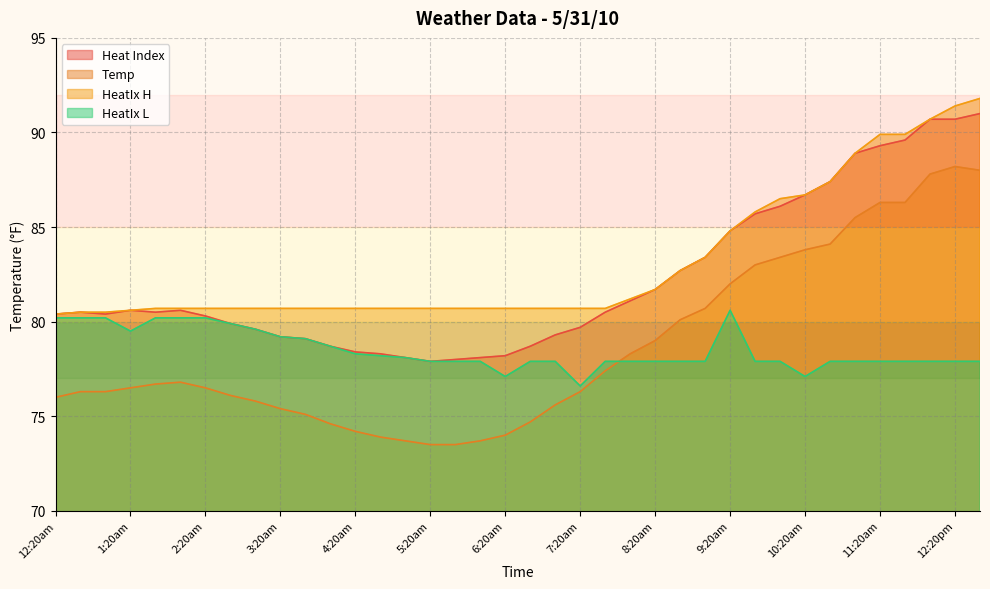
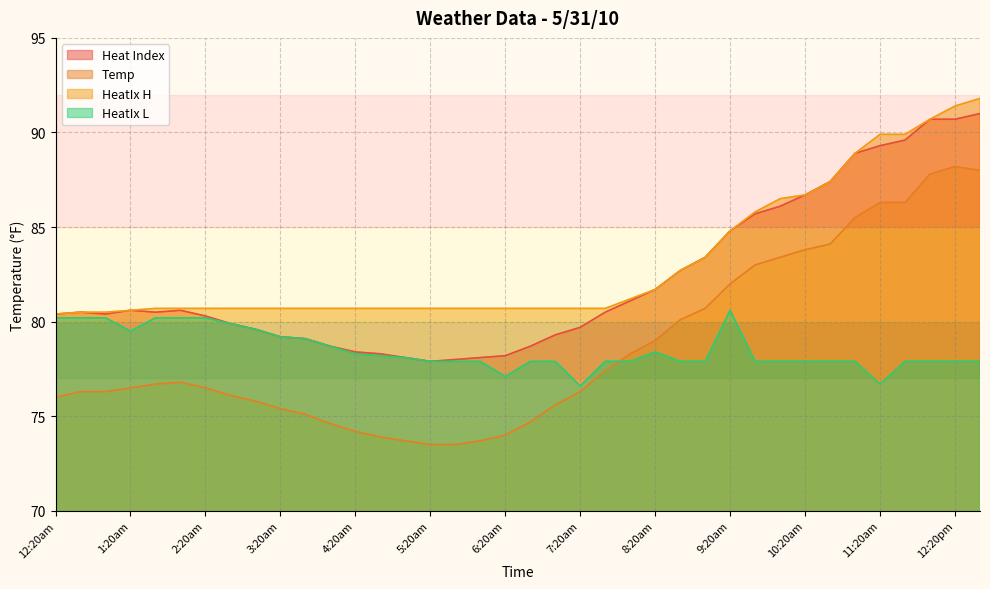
HeatIx L, 8:20am: 77.9 -> 78.4
HeatIx L, 10:20am: 77.1 -> 77.9
HeatIx L, 11:20am: 77.9 -> 76.7
